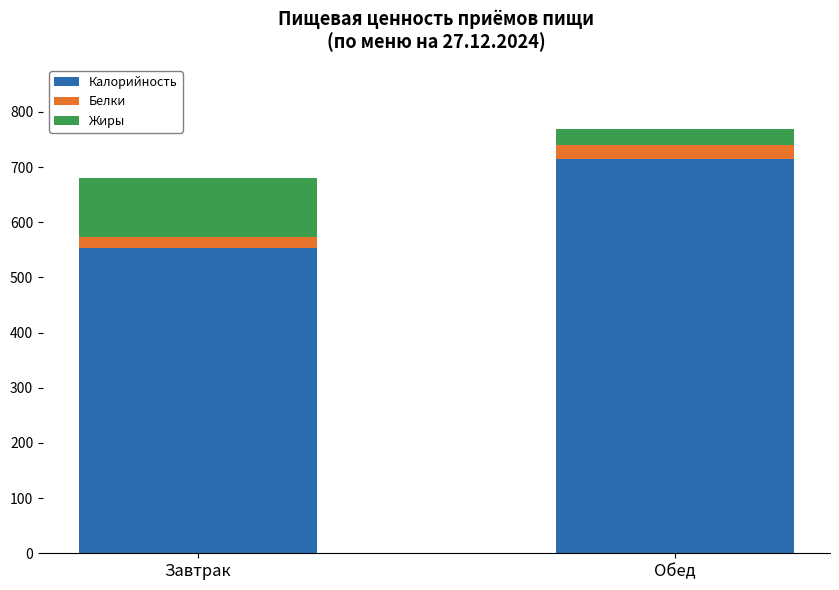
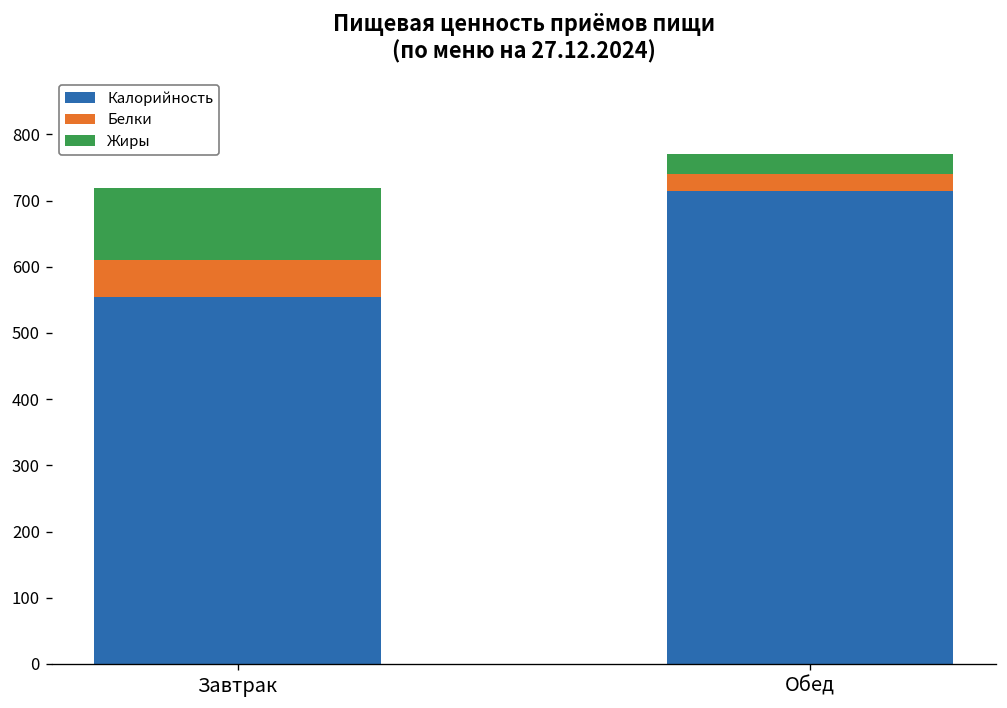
Белки, Завтрак: 20 -> 60
